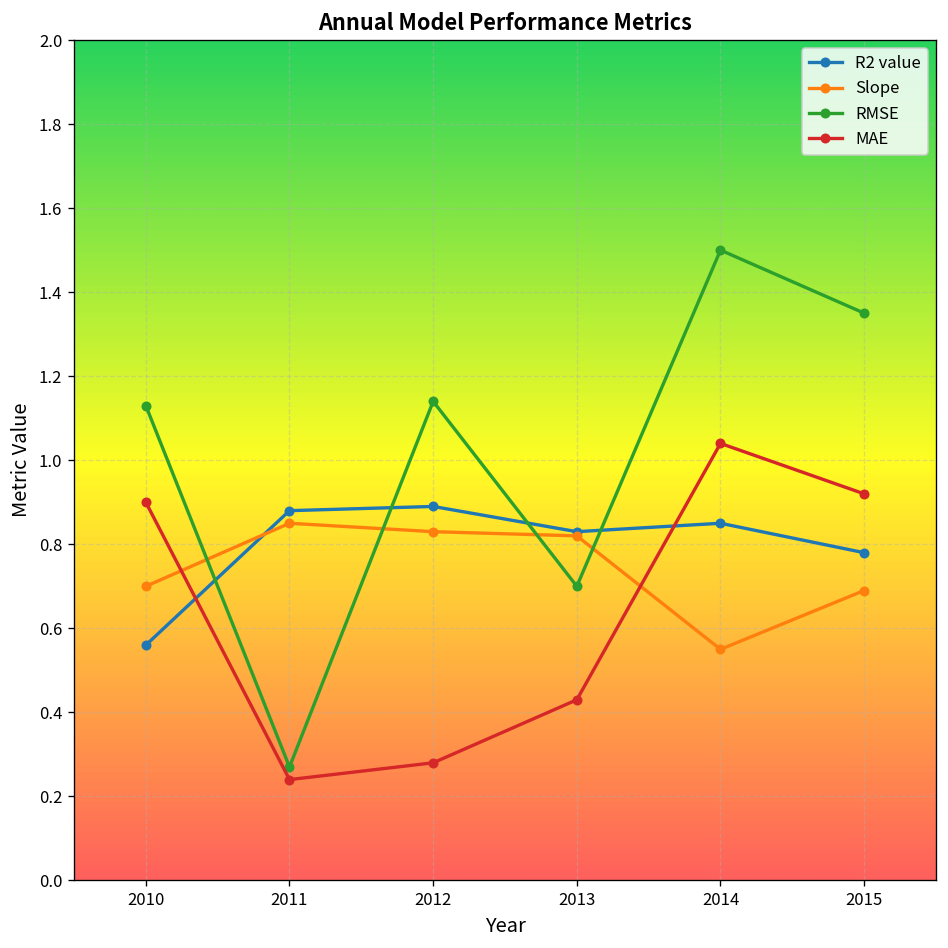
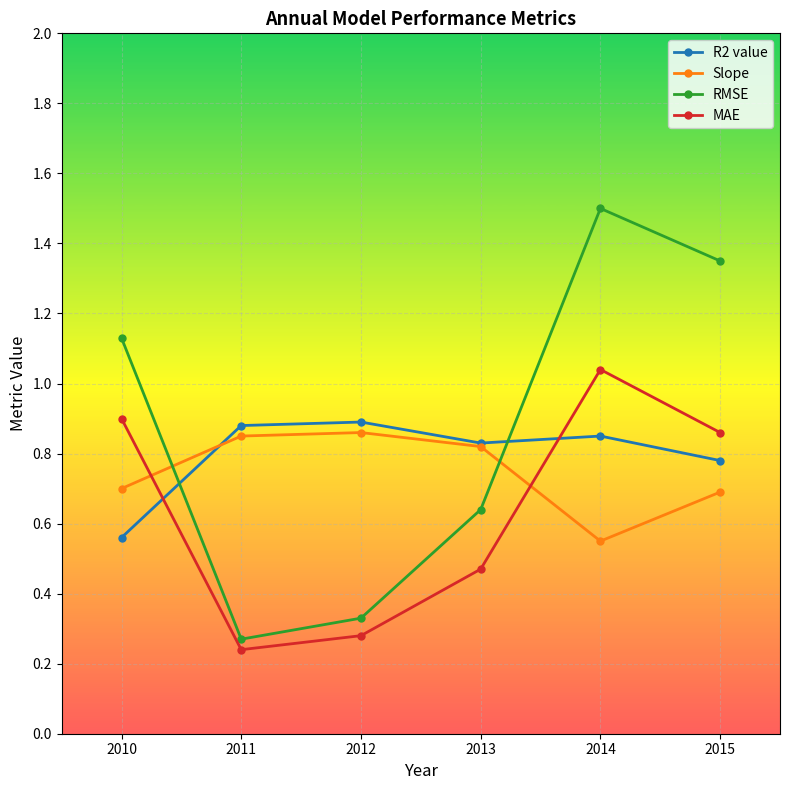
Slope, 2012: 0.83 -> 0.86
RMSE, 2012: 1.14 -> 0.33
RMSE, 2013: 0.70 -> 0.64
MAE, 2013: 0.43 -> 0.47
MAE, 2015: 0.92 -> 0.86
